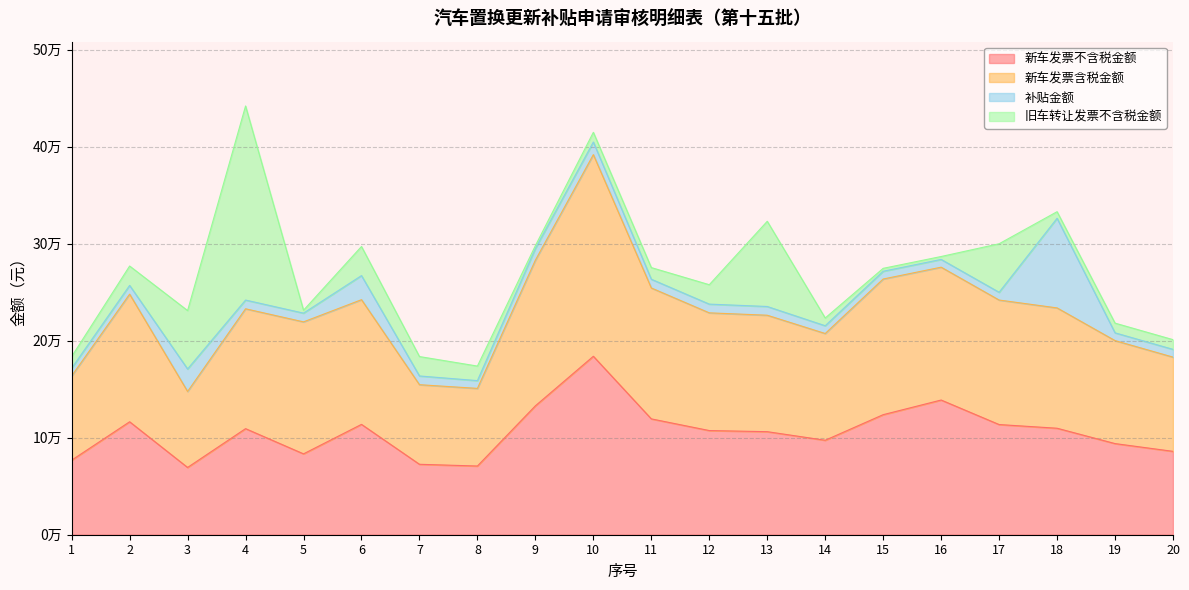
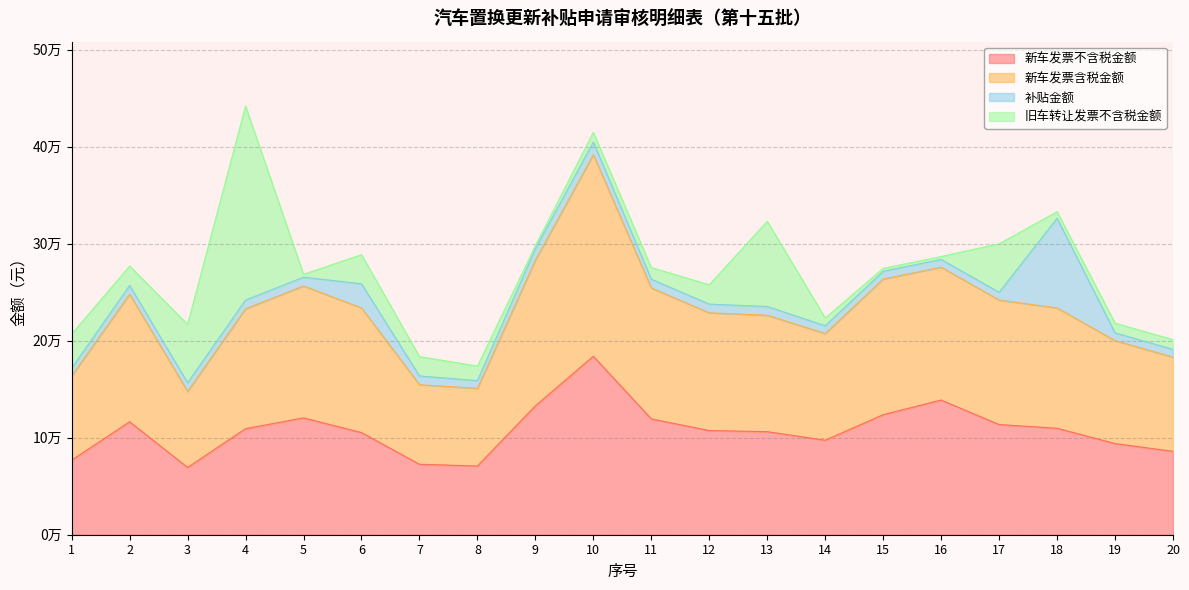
旧车转让发票不含税金额, 1: 1万 -> 4万
补贴金额, 3: 2万 -> 1万
新车发票不含税金额, 5: 8万 -> 12万
新车发票不含税金额, 6: 11.4万 -> 10.5万
